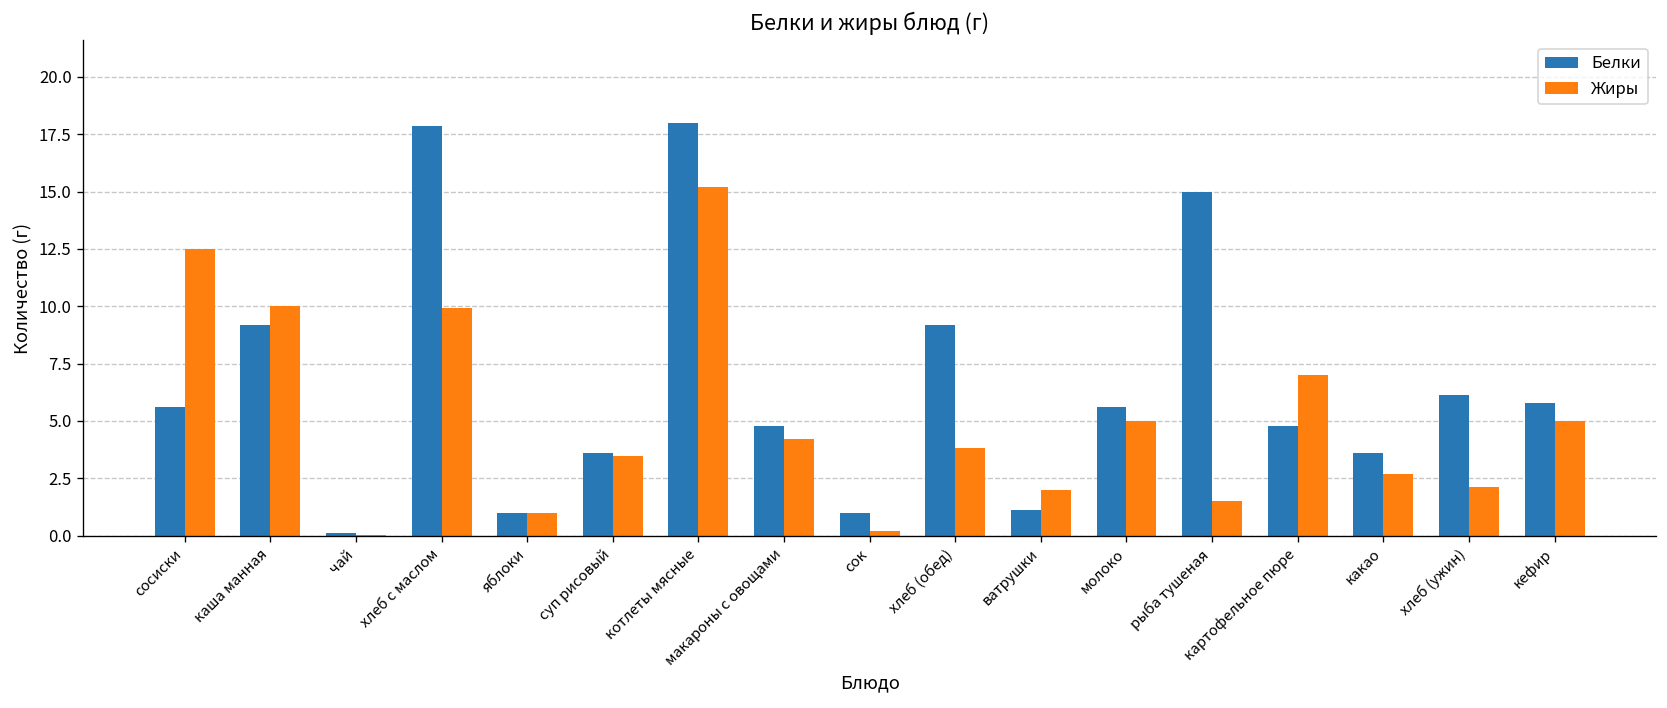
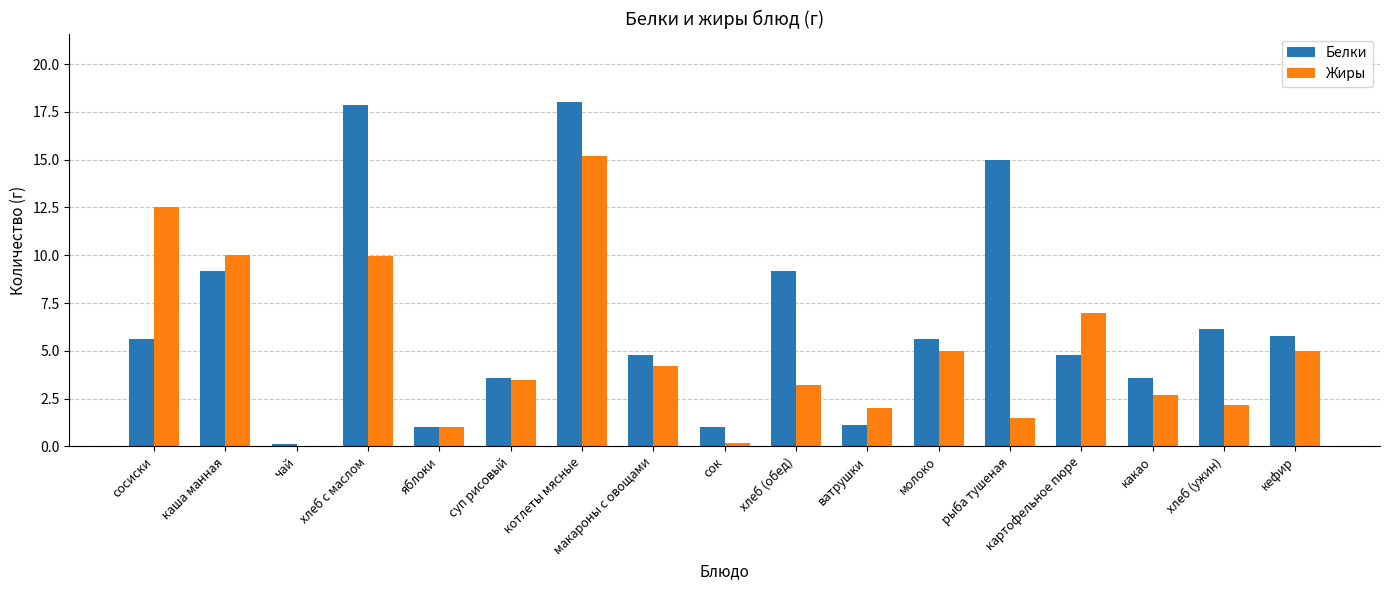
Жиры, хлеб (обед): 3.8 -> 3.2
